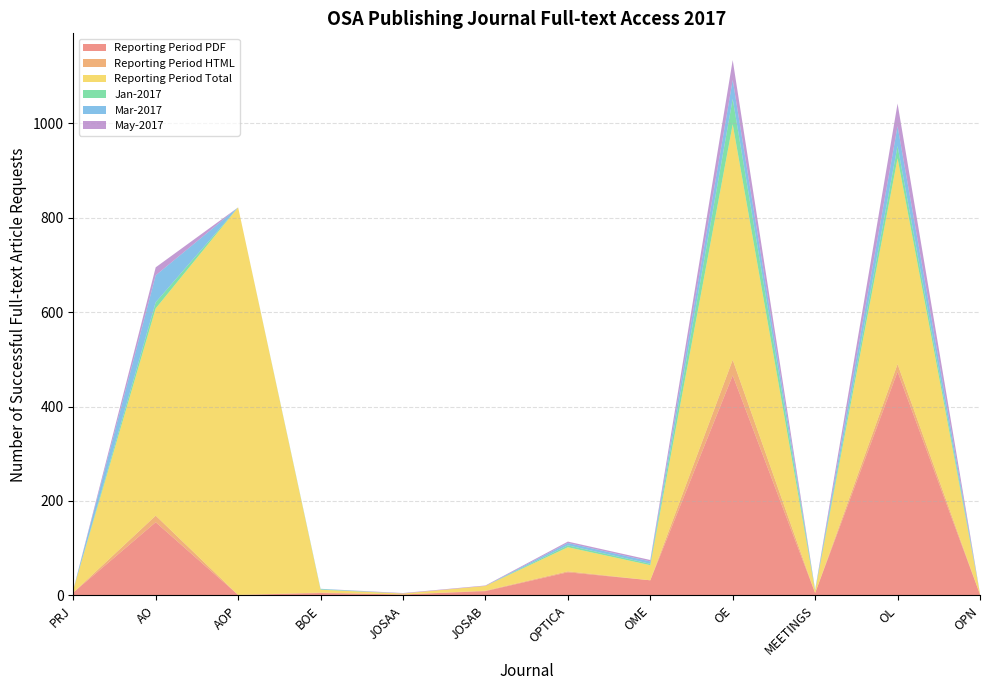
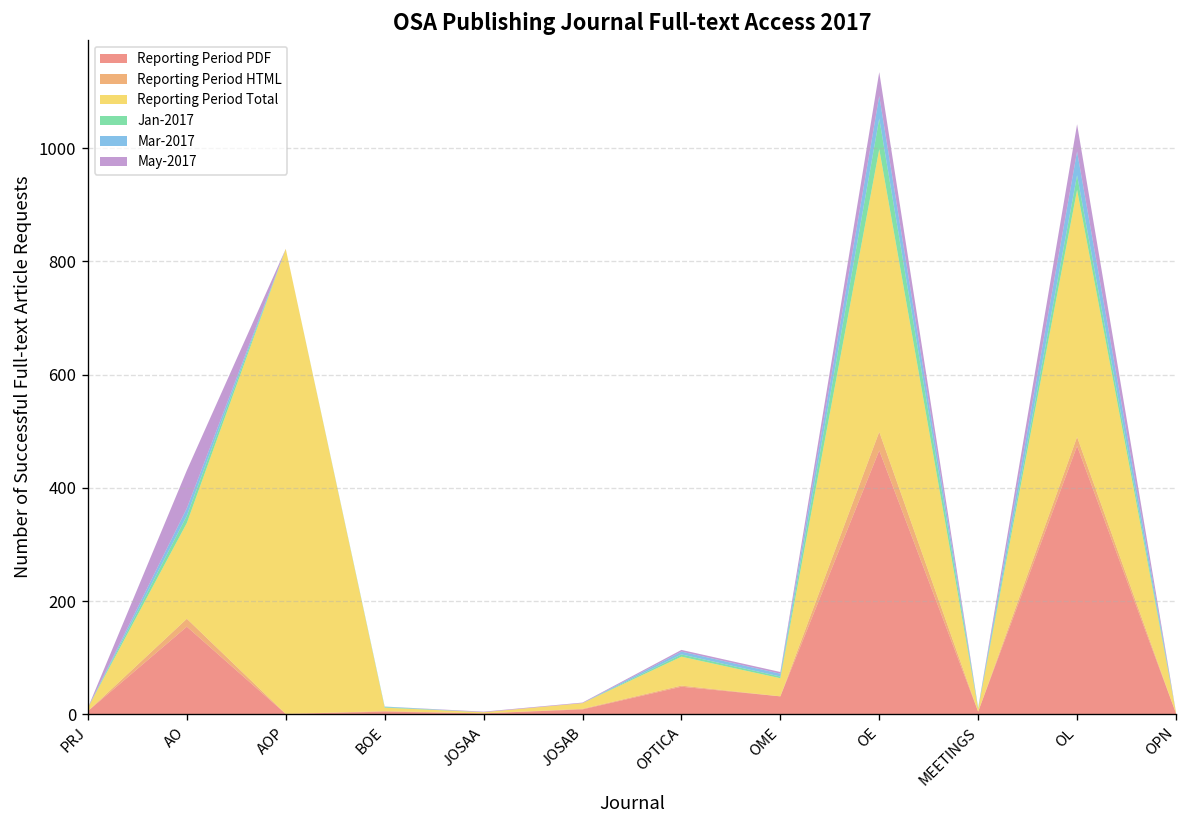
Reporting Period Total, AO: 440 -> 170
Mar-2017, AO: 60 -> 10
May-2017, AO: 20 -> 70
